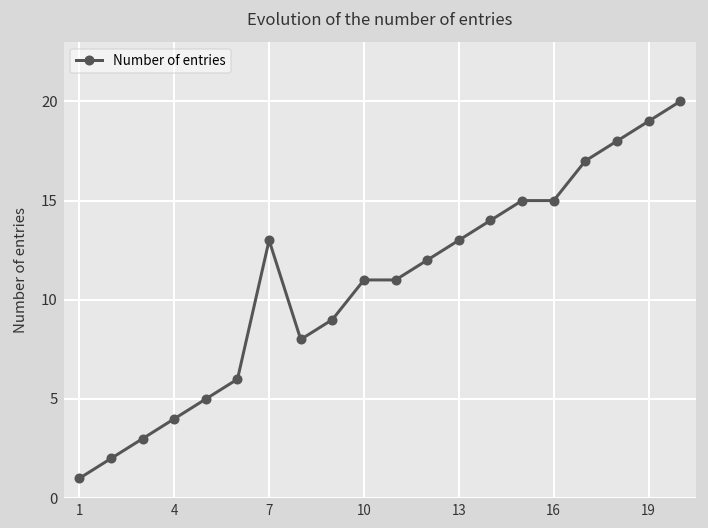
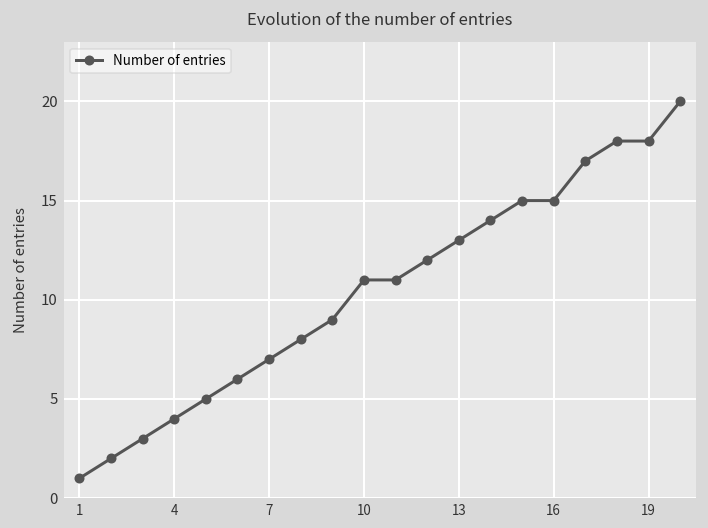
7: 13 -> 7
19: 19 -> 18
